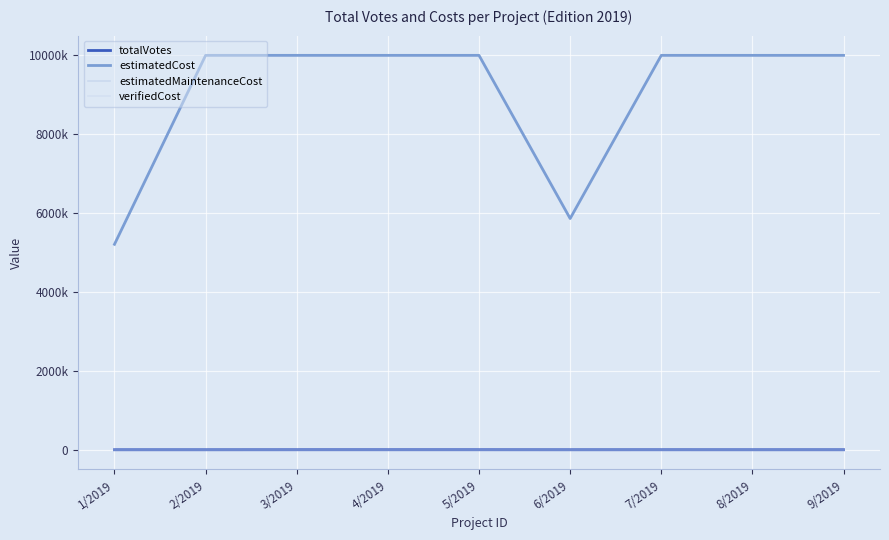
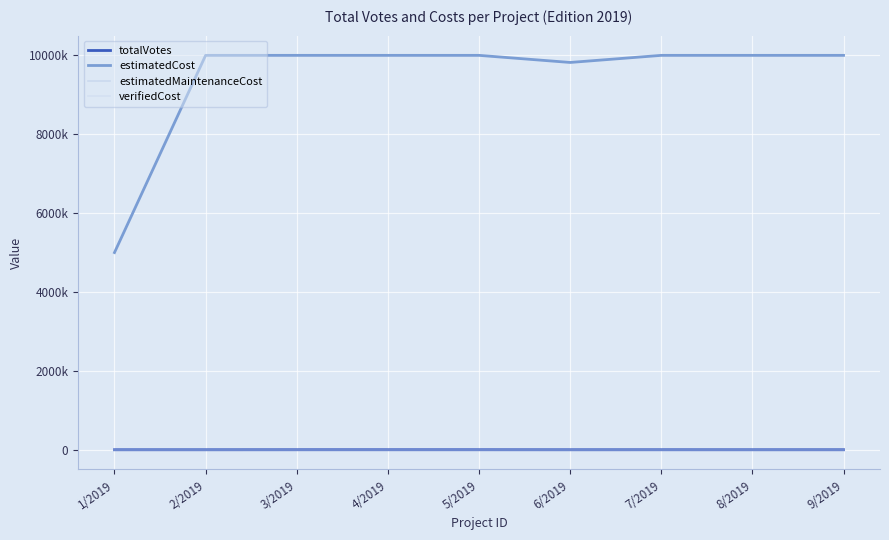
estimatedCost, 1/2019: 5200000 -> 5000000
estimatedCost, 6/2019: 5900000 -> 9800000
